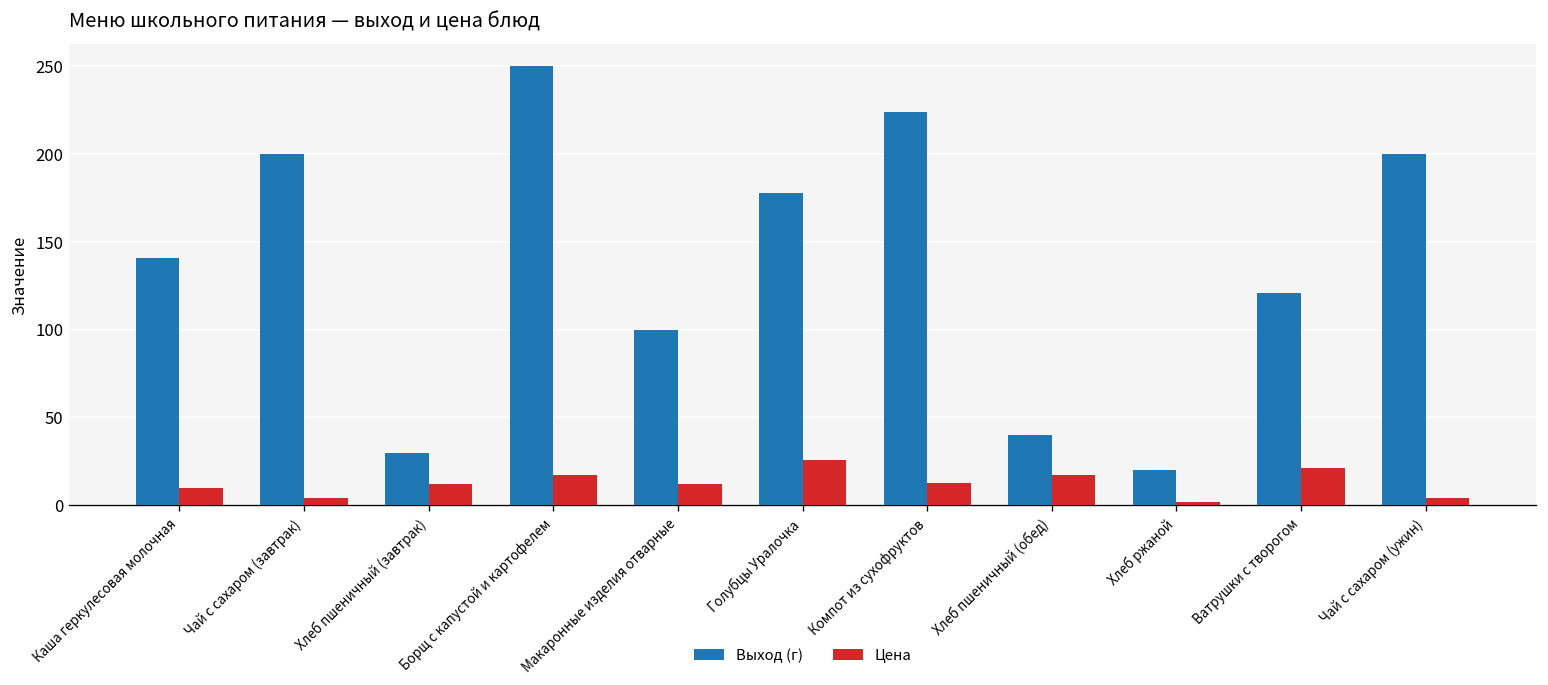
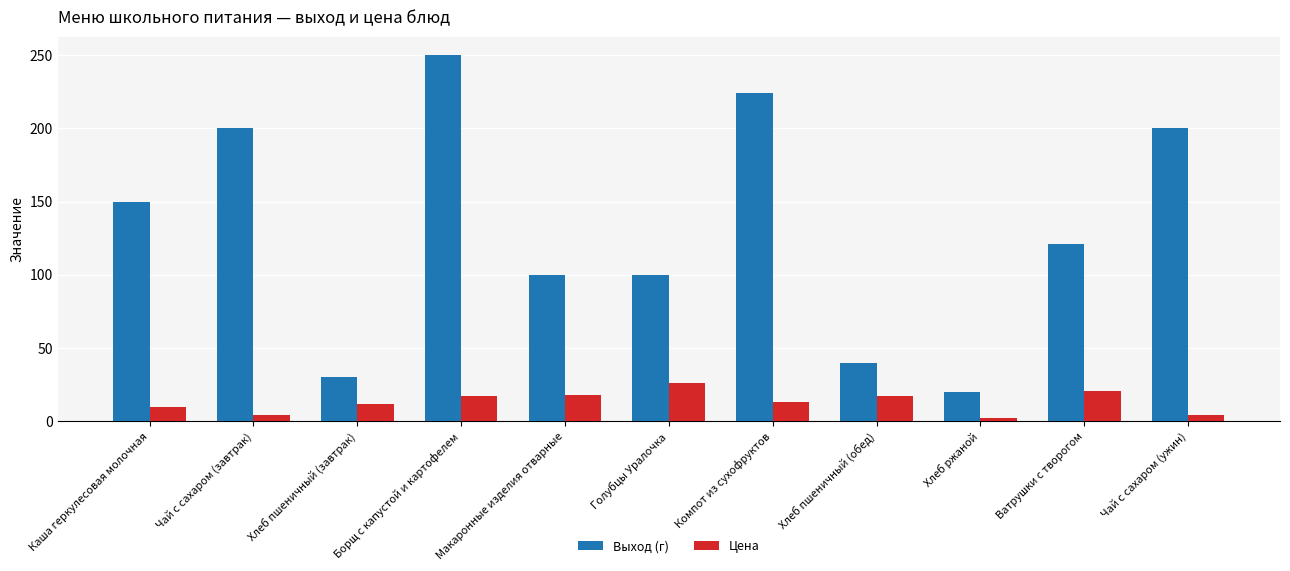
Выход (г), Каша геркулесовая молочная: 141 -> 150
Цена, Макаронные изделия отварные: 12 -> 18
Выход (г), Голубцы Уралочка: 178 -> 100
